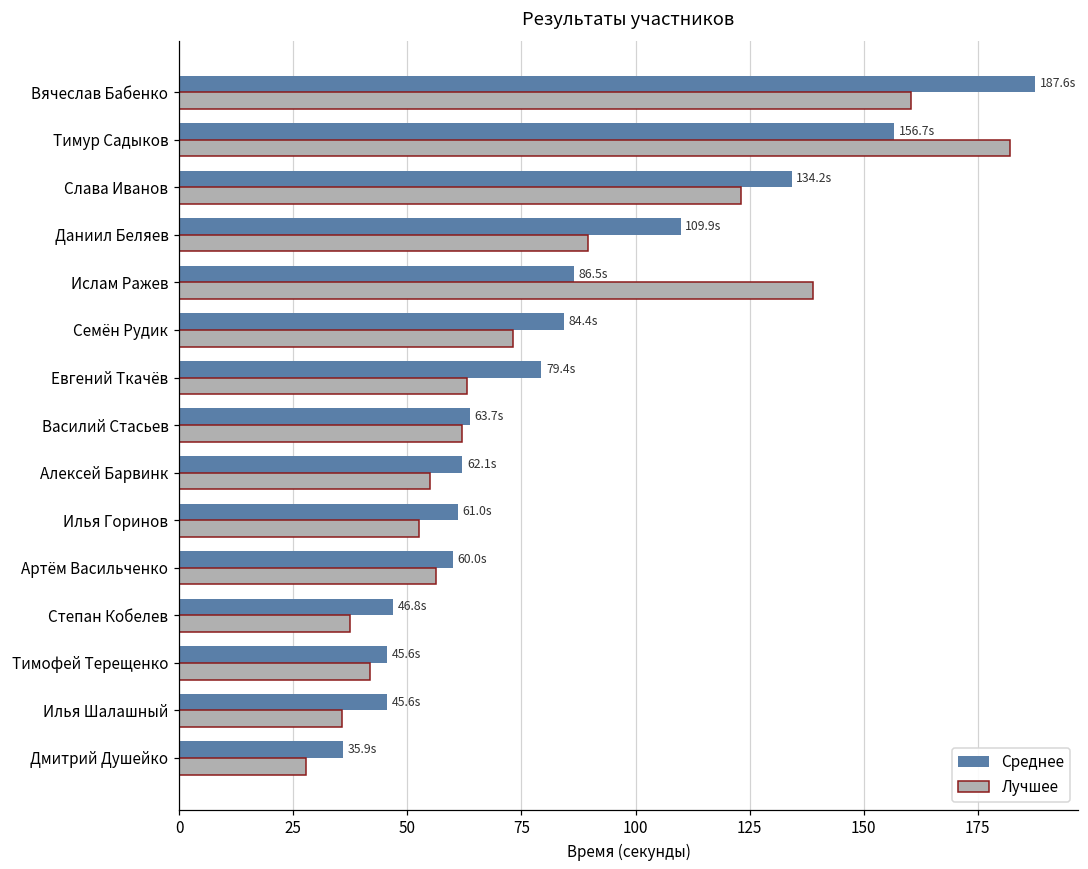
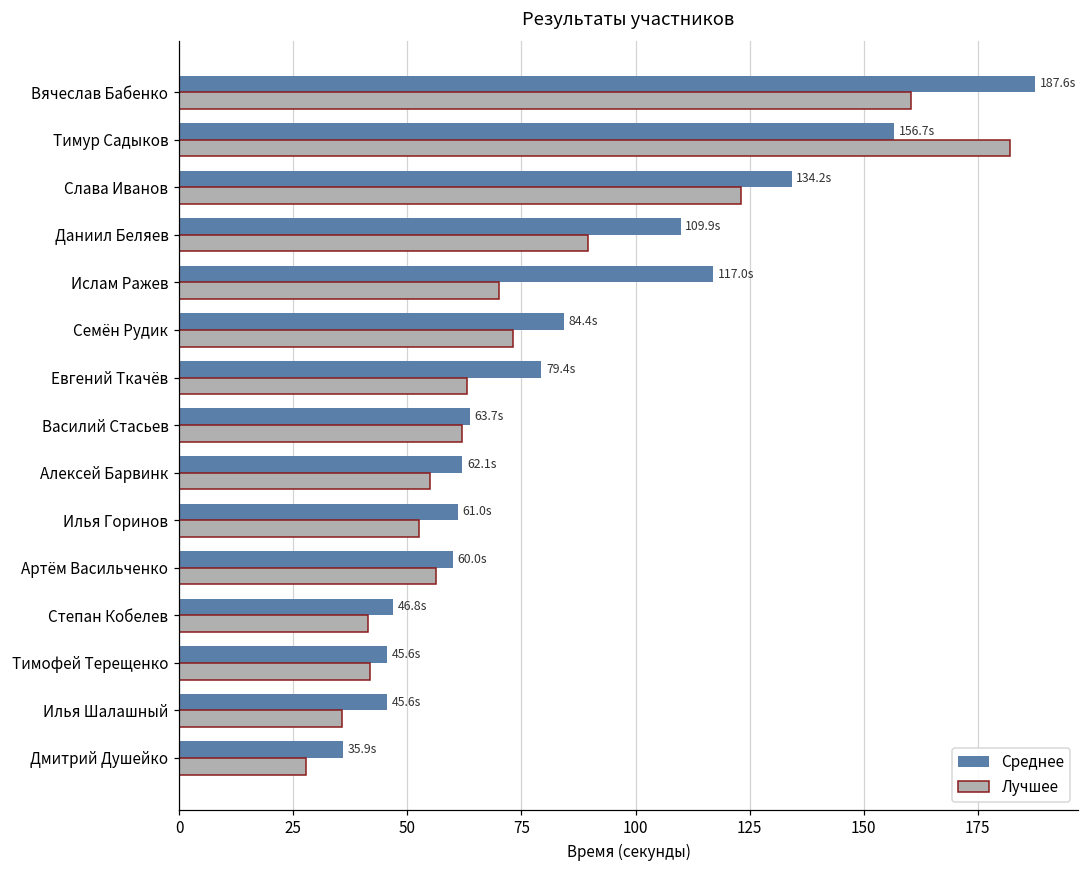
Среднее, Ислам Ражев: 86.5s -> 117.0s
Лучшее, Ислам Ражев: 139 -> 70
Лучшее, Степан Кобелев: 37 -> 41
